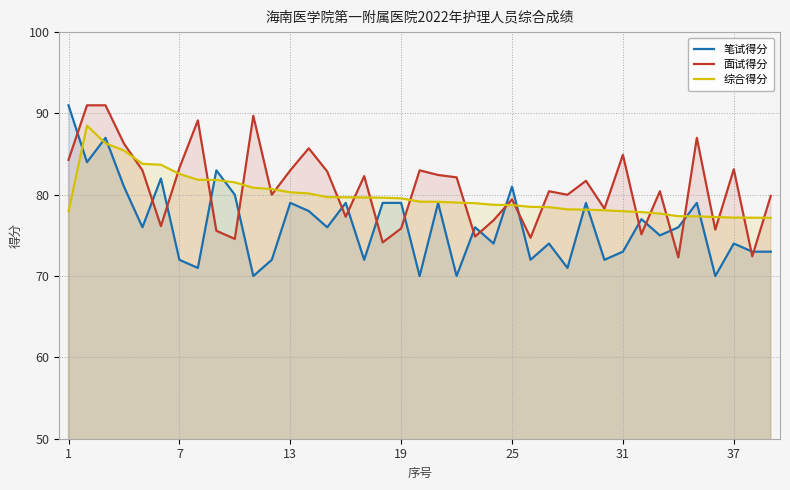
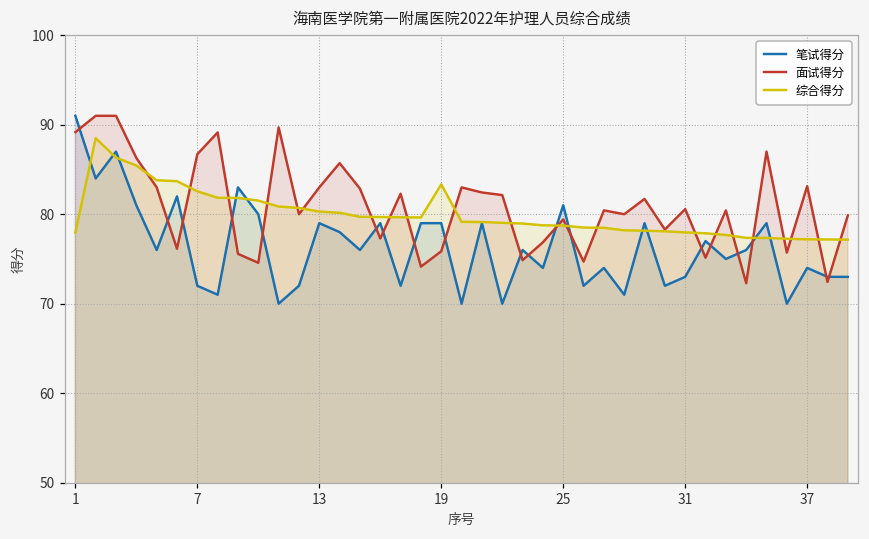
面试得分, 1: 84 -> 89
面试得分, 7: 83 -> 87
综合得分, 19: 80 -> 83
面试得分, 31: 85 -> 81
